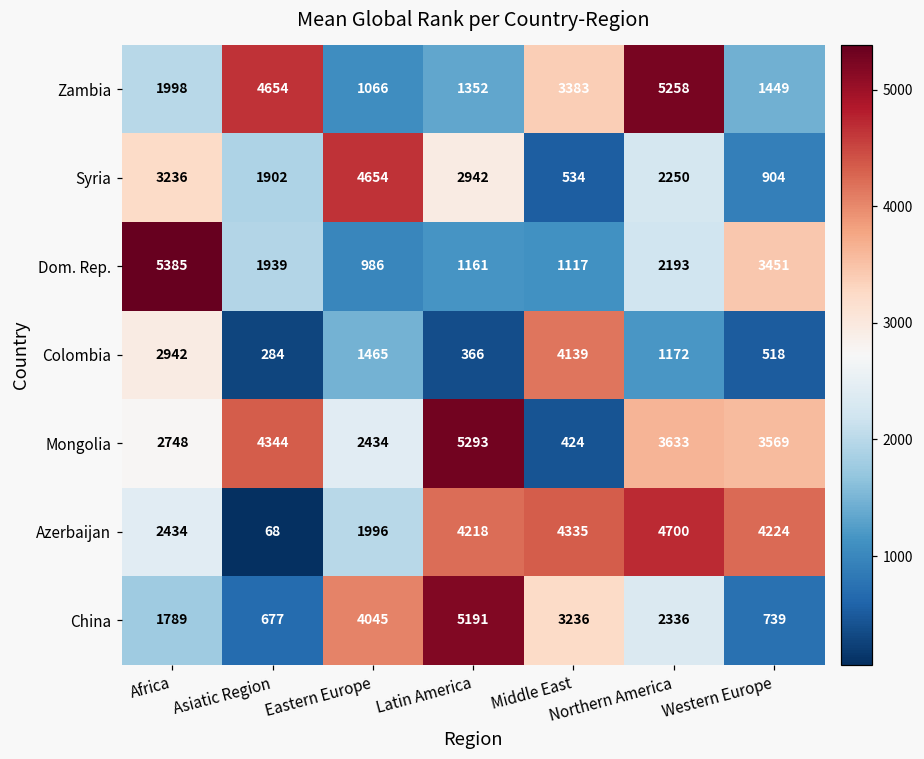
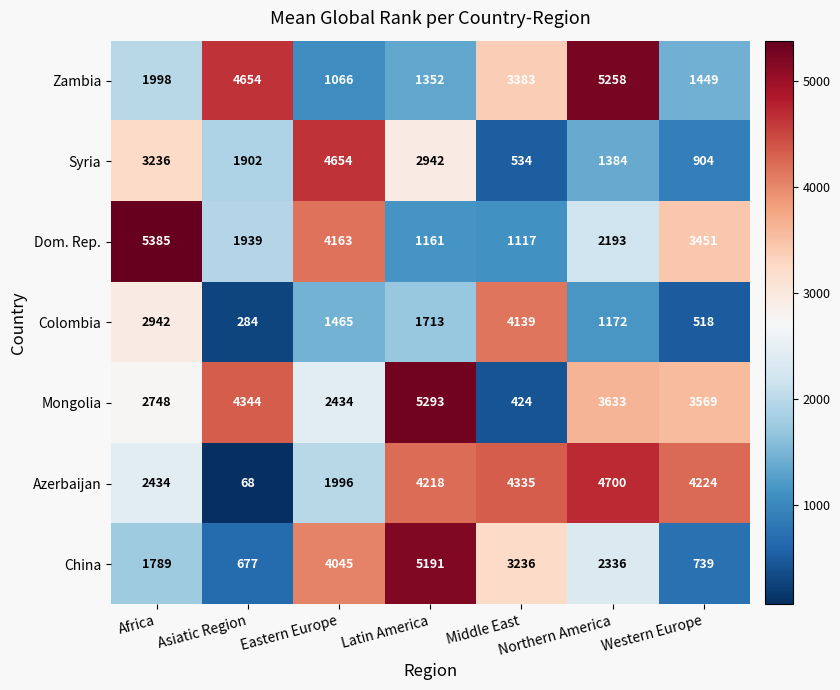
Syria, Northern America: 2250 -> 1384
Dom. Rep., Eastern Europe: 986 -> 4163
Colombia, Latin America: 366 -> 1713
